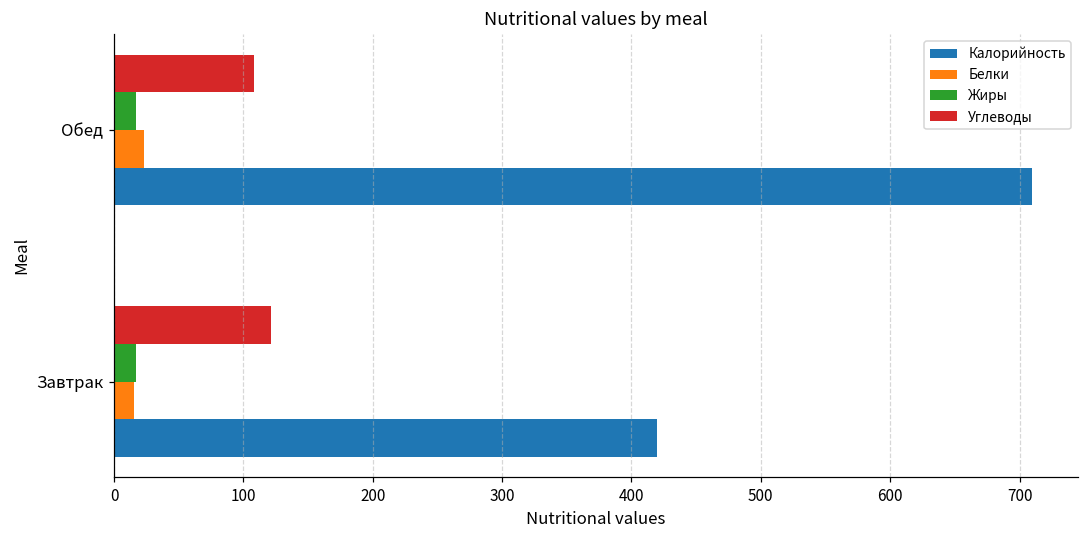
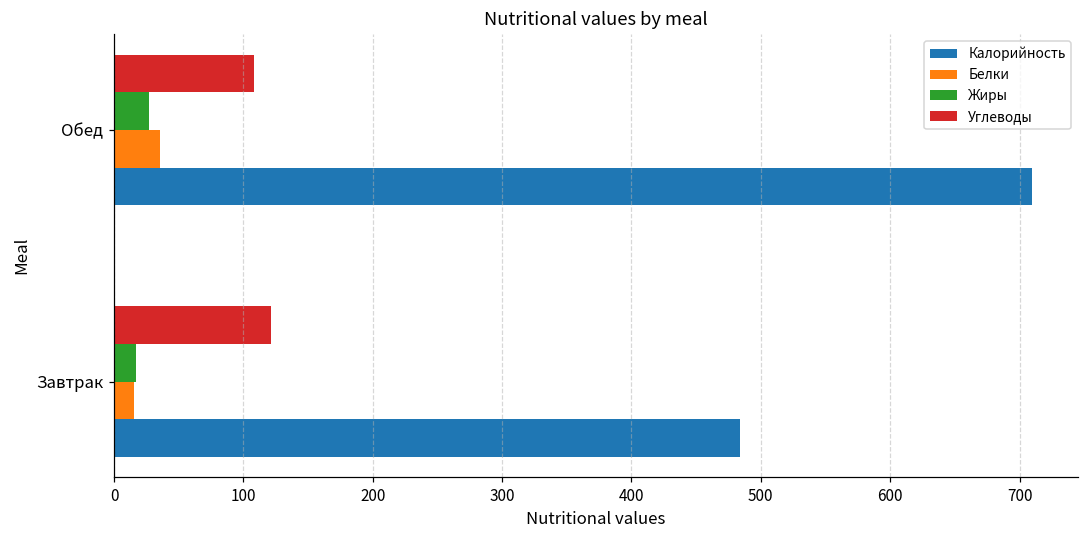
Жиры, Обед: 17 -> 27
Белки, Обед: 23 -> 36
Калорийность, Завтрак: 420 -> 484
